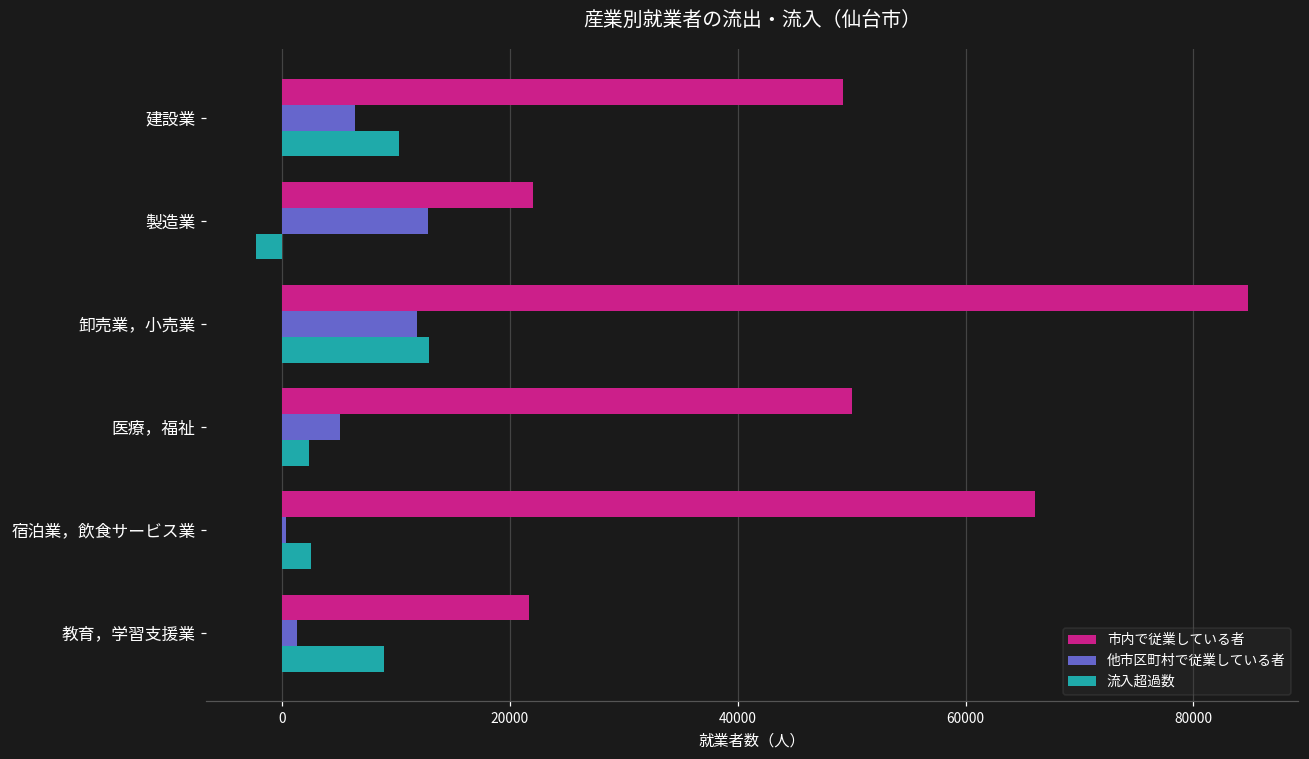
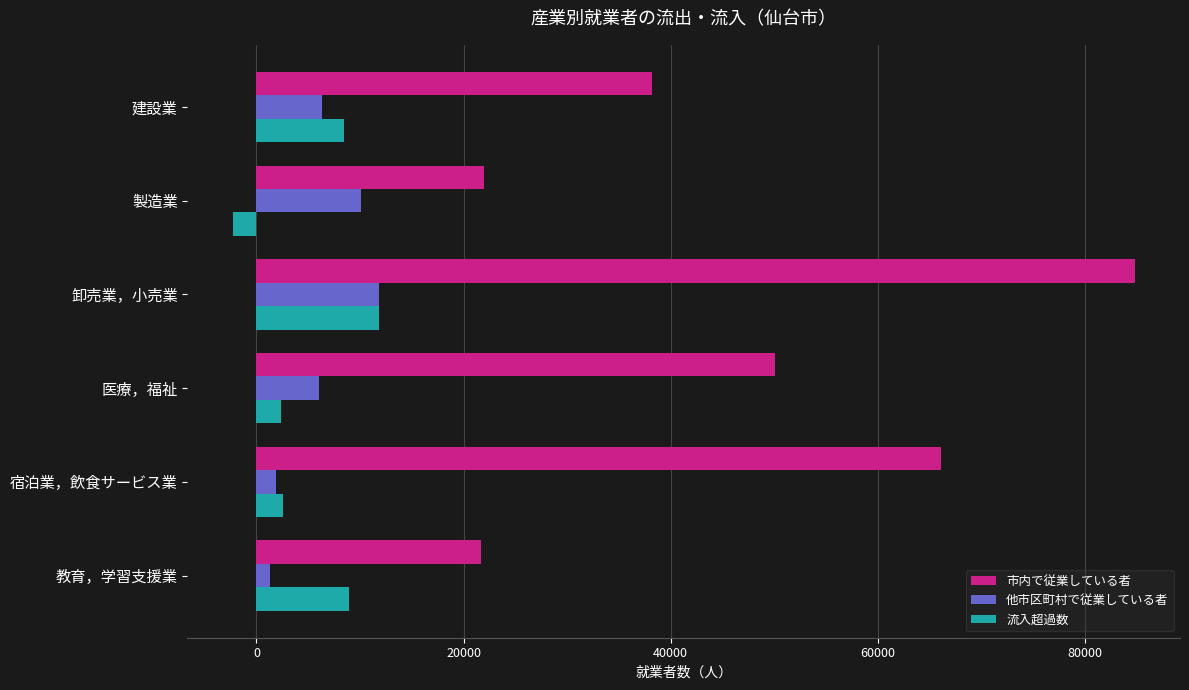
市内で従業している者, 建設業: 49300 -> 38200
流入超過数, 建設業: 10200 -> 8400
他市区町村で従業している者, 製造業: 12800 -> 10100
流入超過数, 卸売業，小売業: 12900 -> 11800
他市区町村で従業している者, 医療，福祉: 5100 -> 6000
他市区町村で従業している者, 宿泊業，飲食サービス業: 400 -> 1900
